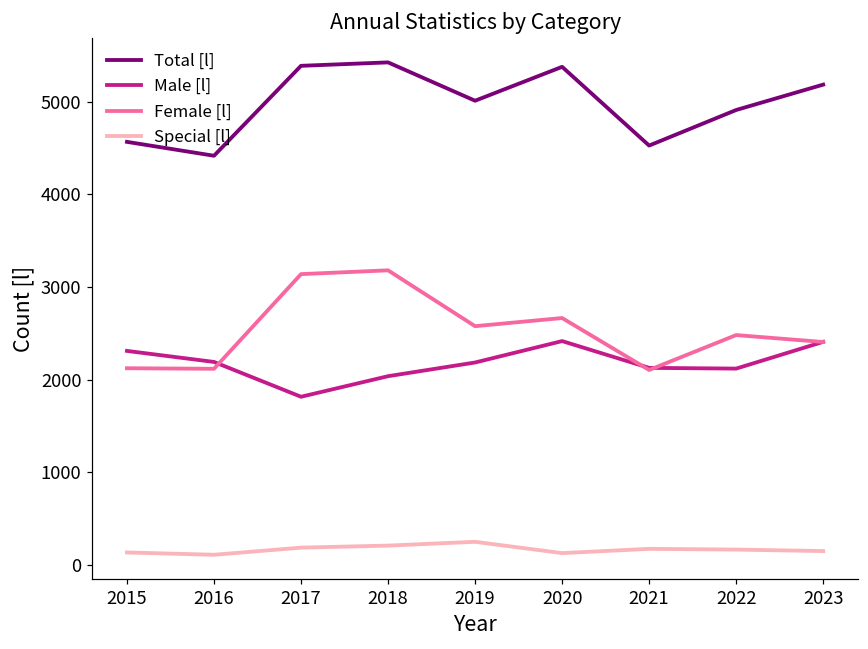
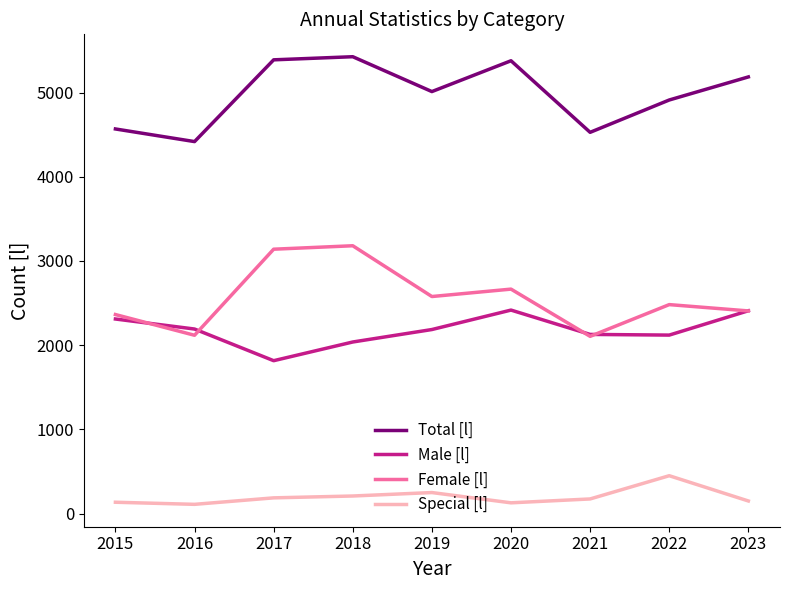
Female [l], 2015: 2100 -> 2400
Special [l], 2022: 200 -> 400
